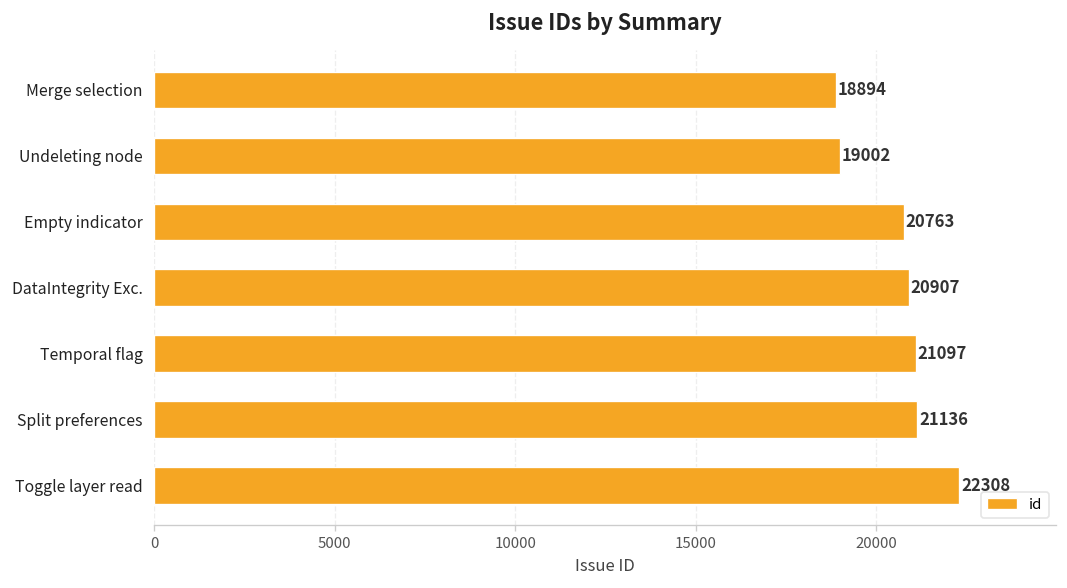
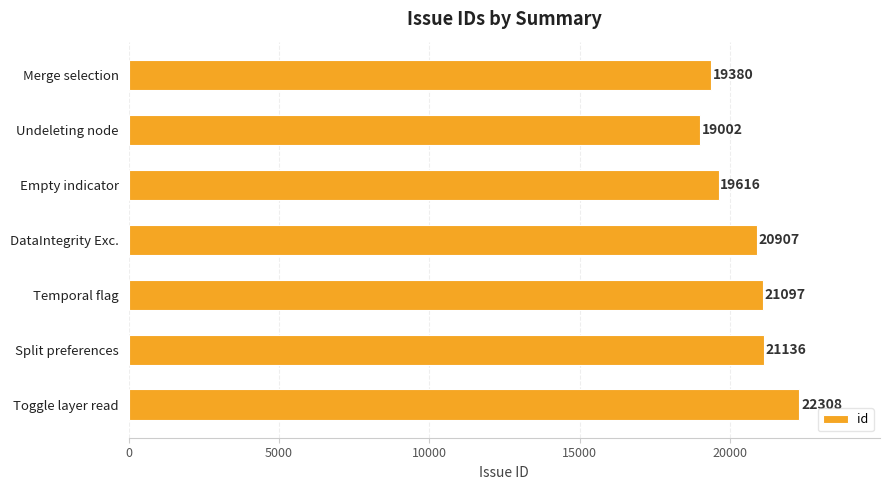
Merge selection: 18894 -> 19380
Empty indicator: 20763 -> 19616
